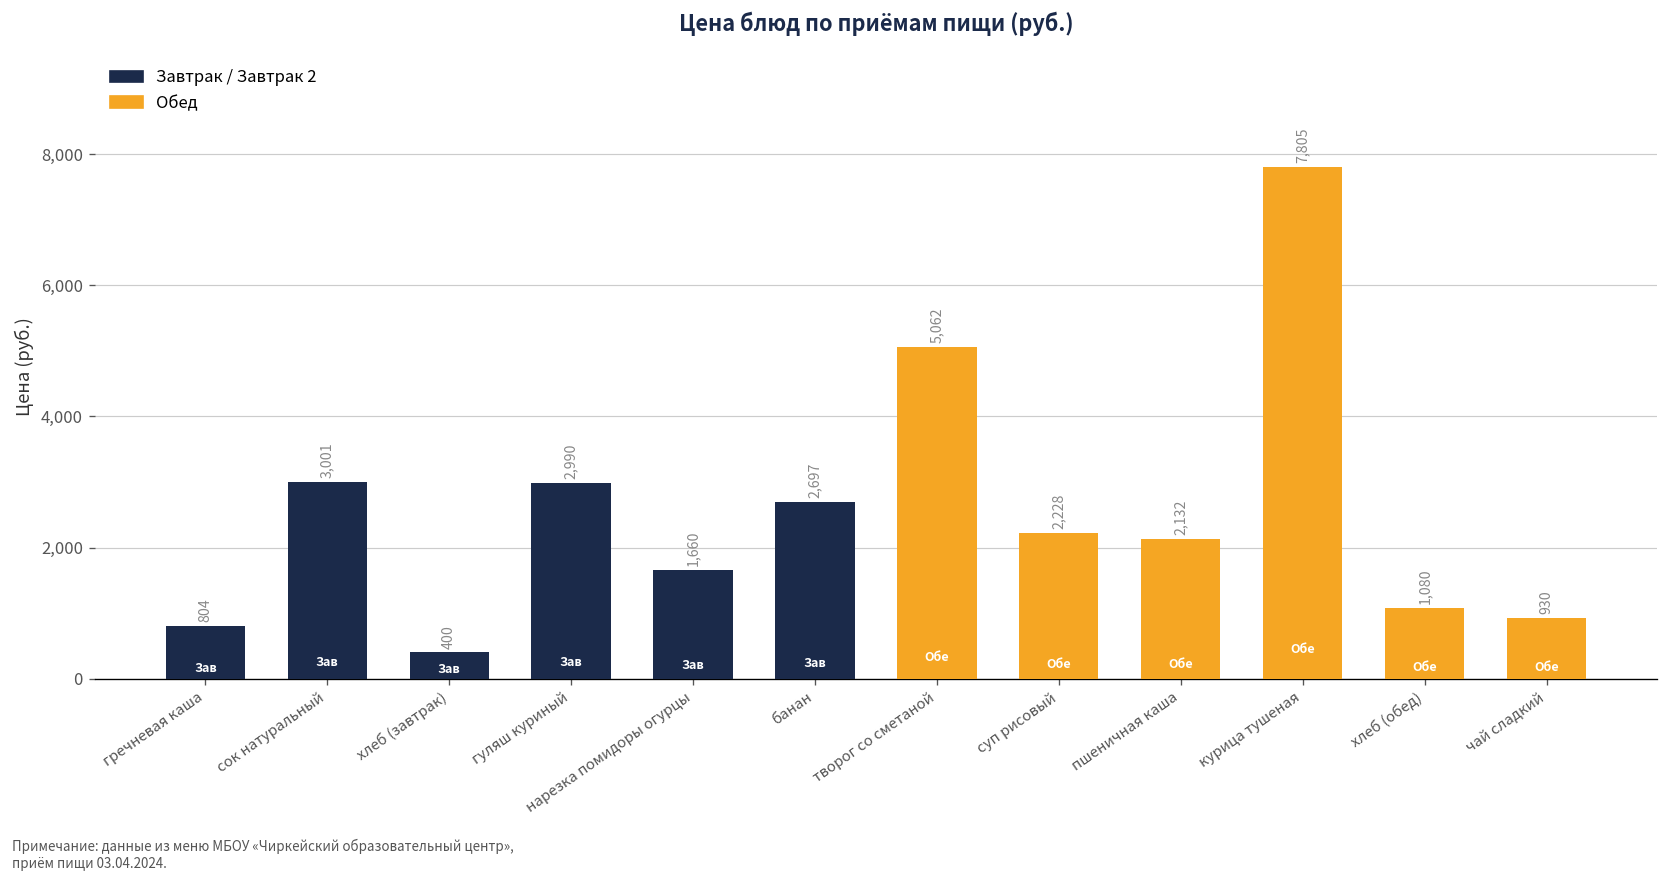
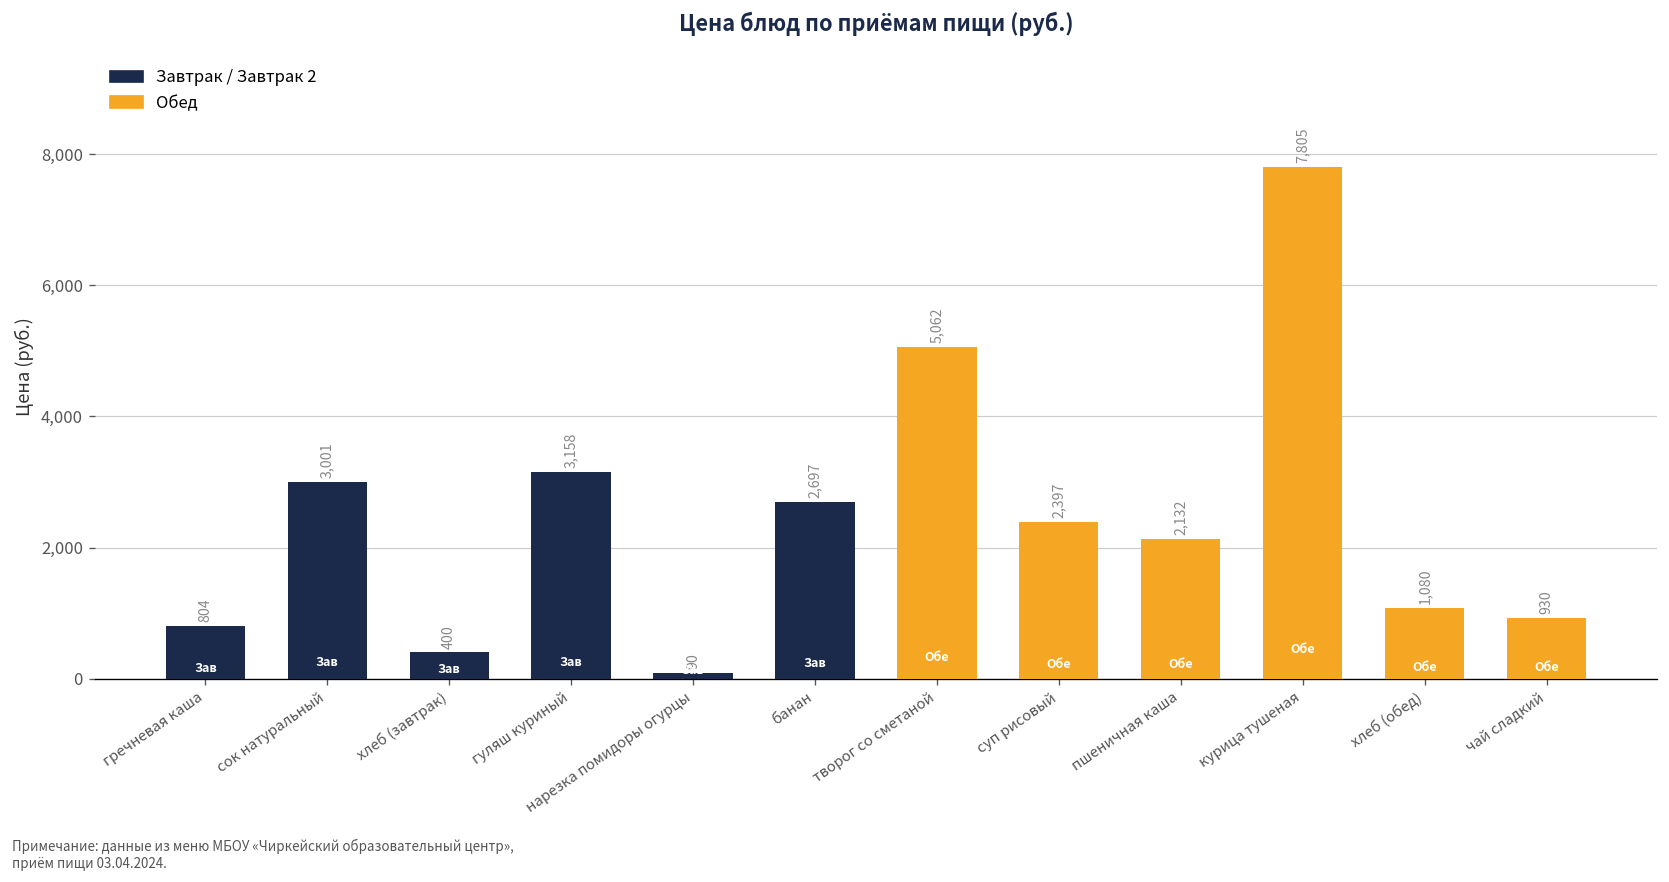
гуляш куриный: 2,990 -> 3,158
нарезка помидоры огурцы: 1,660 -> 90
суп рисовый: 2,228 -> 2,397
